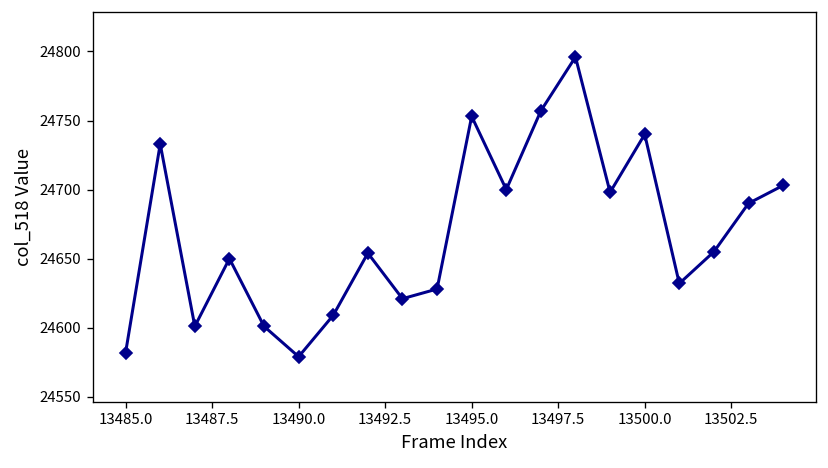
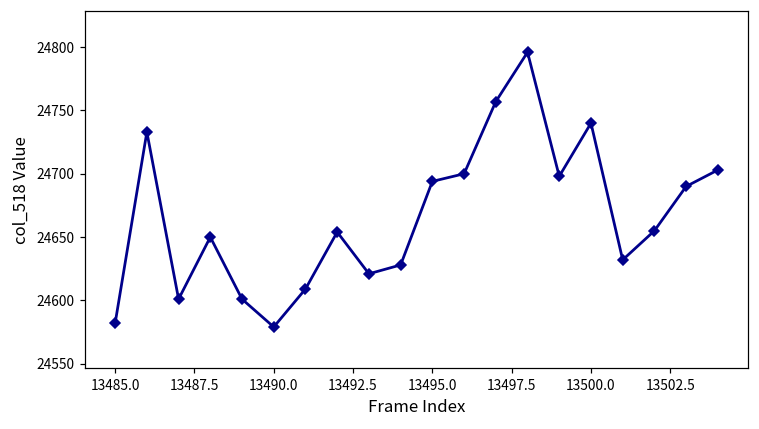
13495.0: 24753 -> 24694
